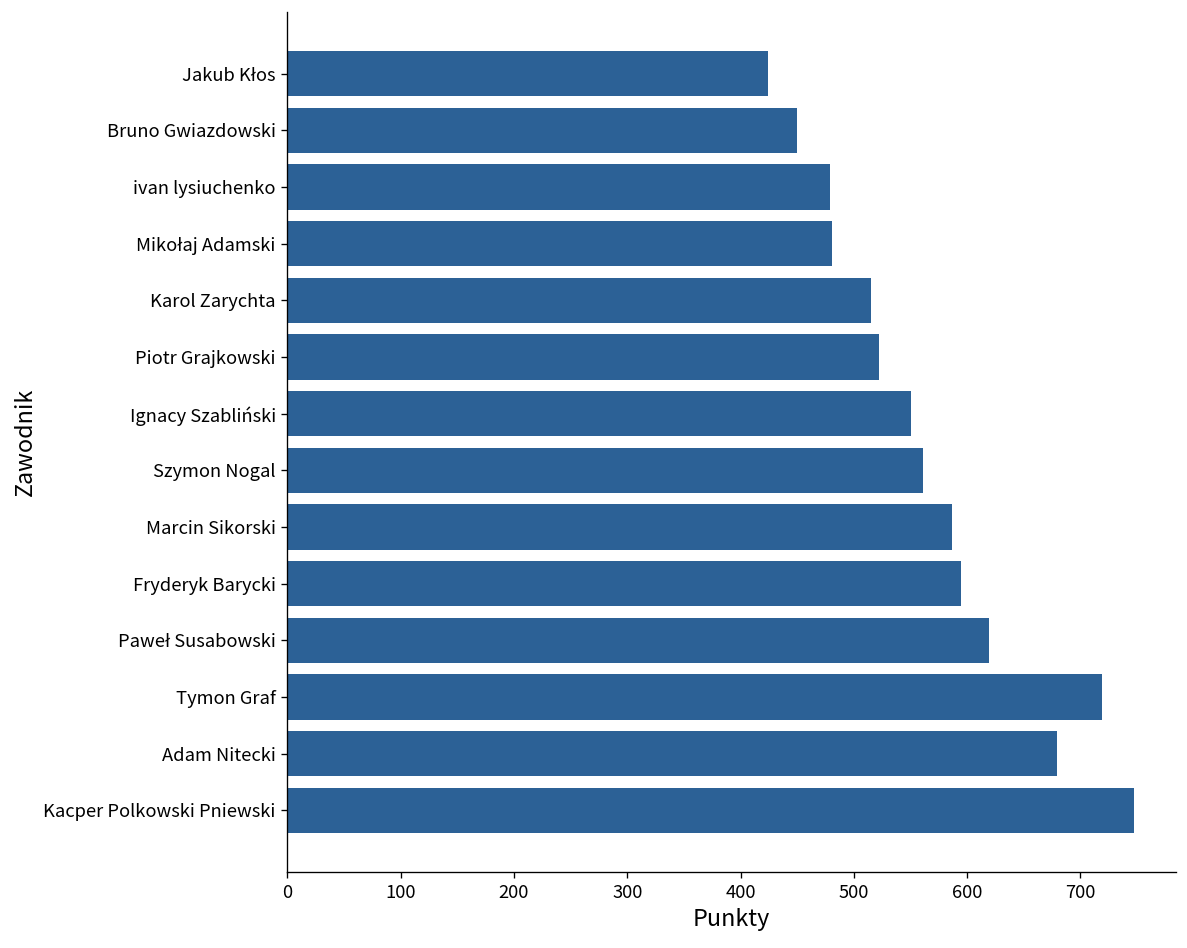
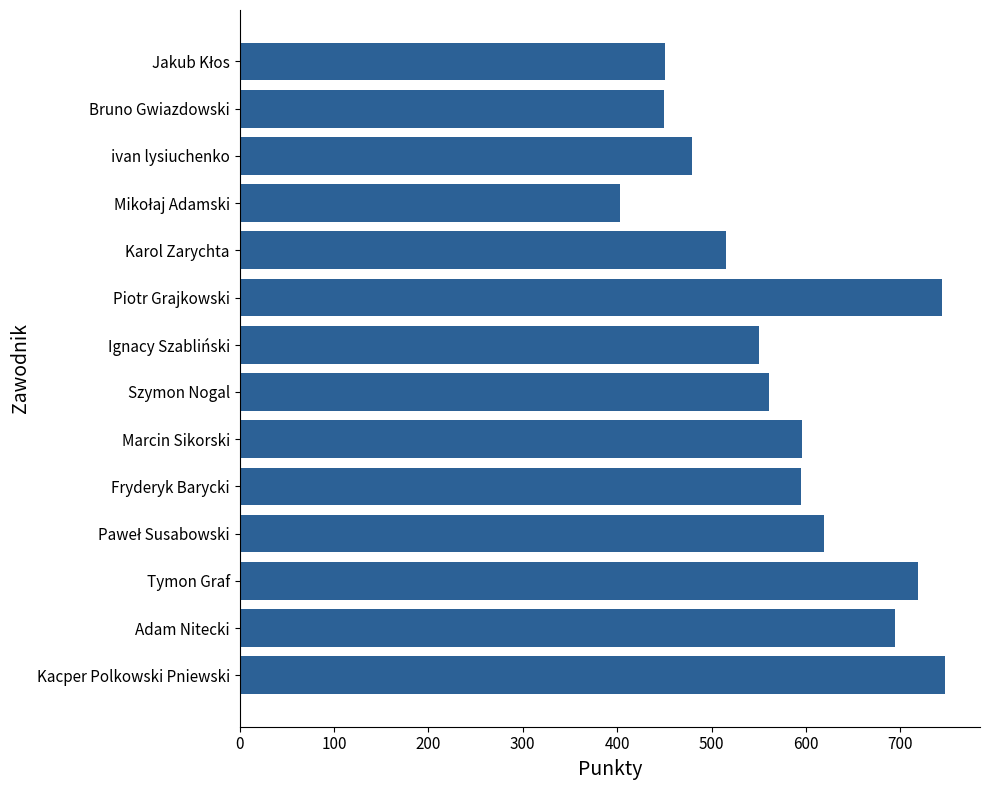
Jakub Kłos: 420 -> 450
Mikołaj Adamski: 480 -> 400
Piotr Grajkowski: 520 -> 740
Marcin Sikorski: 590 -> 600
Adam Nitecki: 680 -> 690
